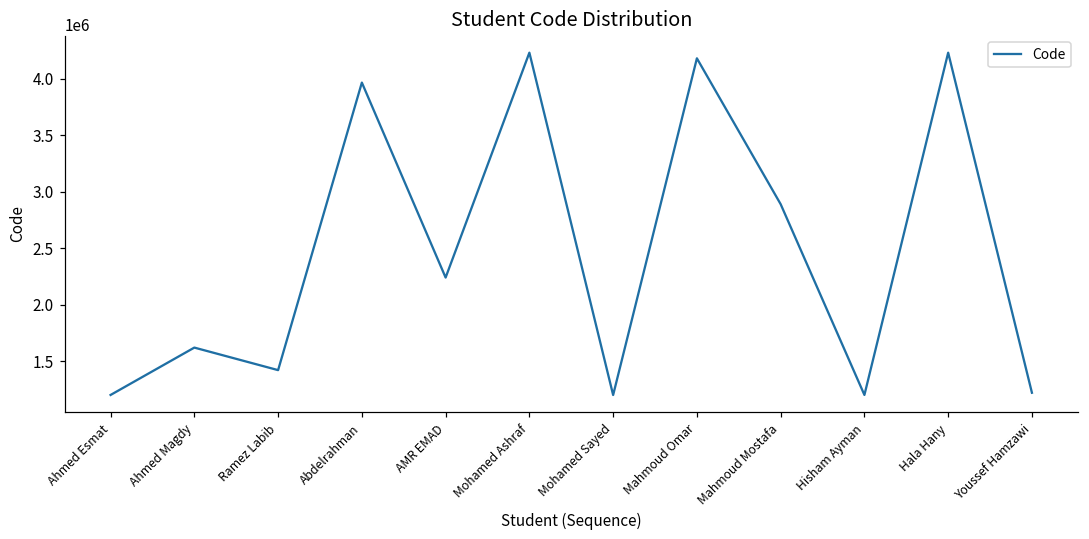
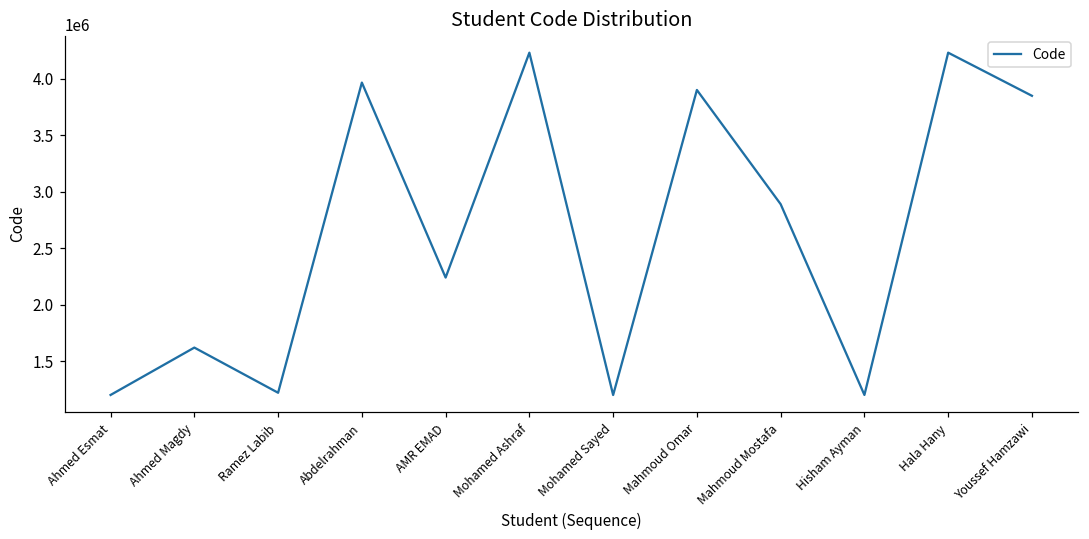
Ramez Labib: 1420000 -> 1220000
Mahmoud Omar: 4180000 -> 3900000
Youssef Hamzawi: 1220000 -> 3850000
